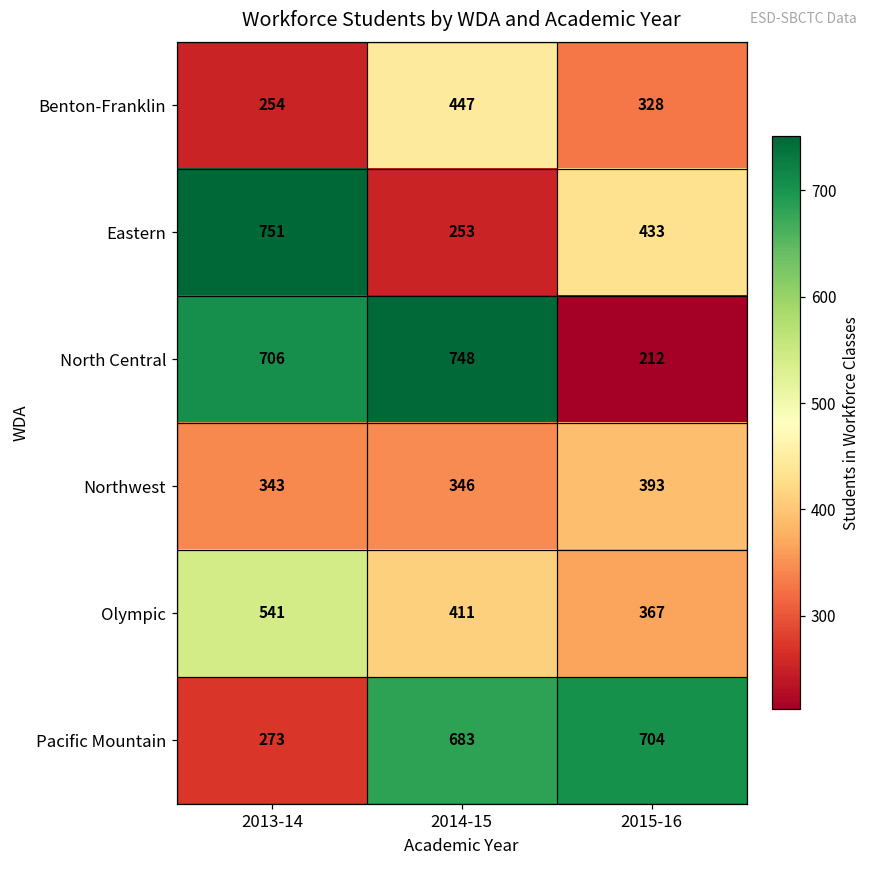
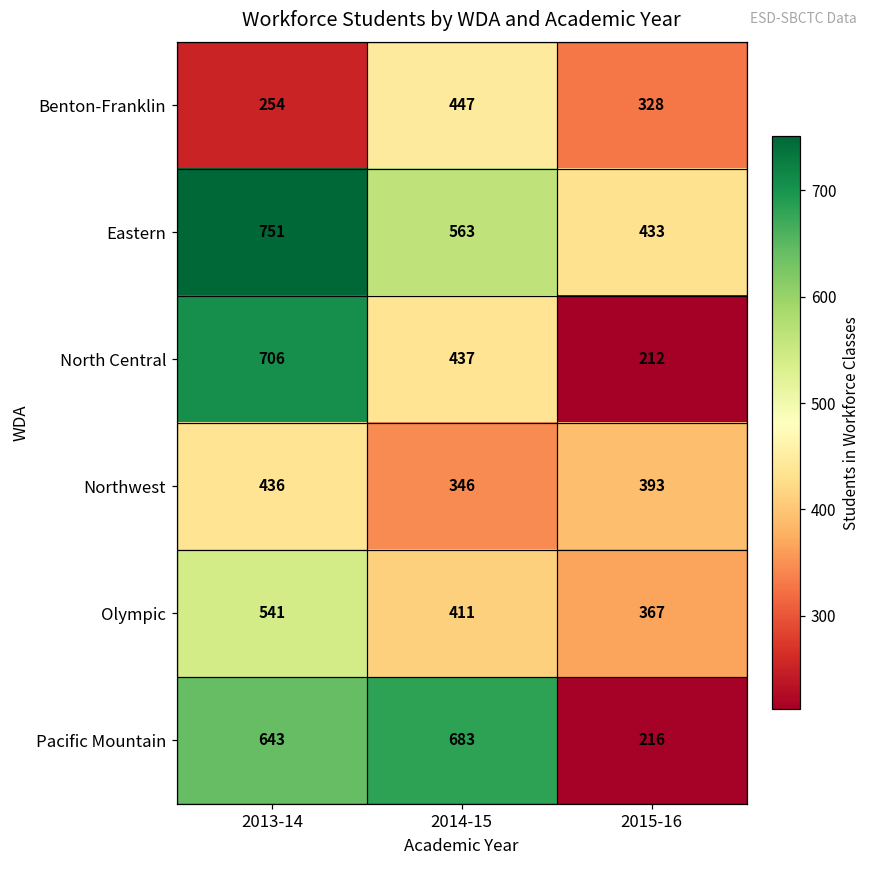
Eastern, 2014-15: 253 -> 563
North Central, 2014-15: 748 -> 437
Northwest, 2013-14: 343 -> 436
Pacific Mountain, 2013-14: 273 -> 643
Pacific Mountain, 2015-16: 704 -> 216
